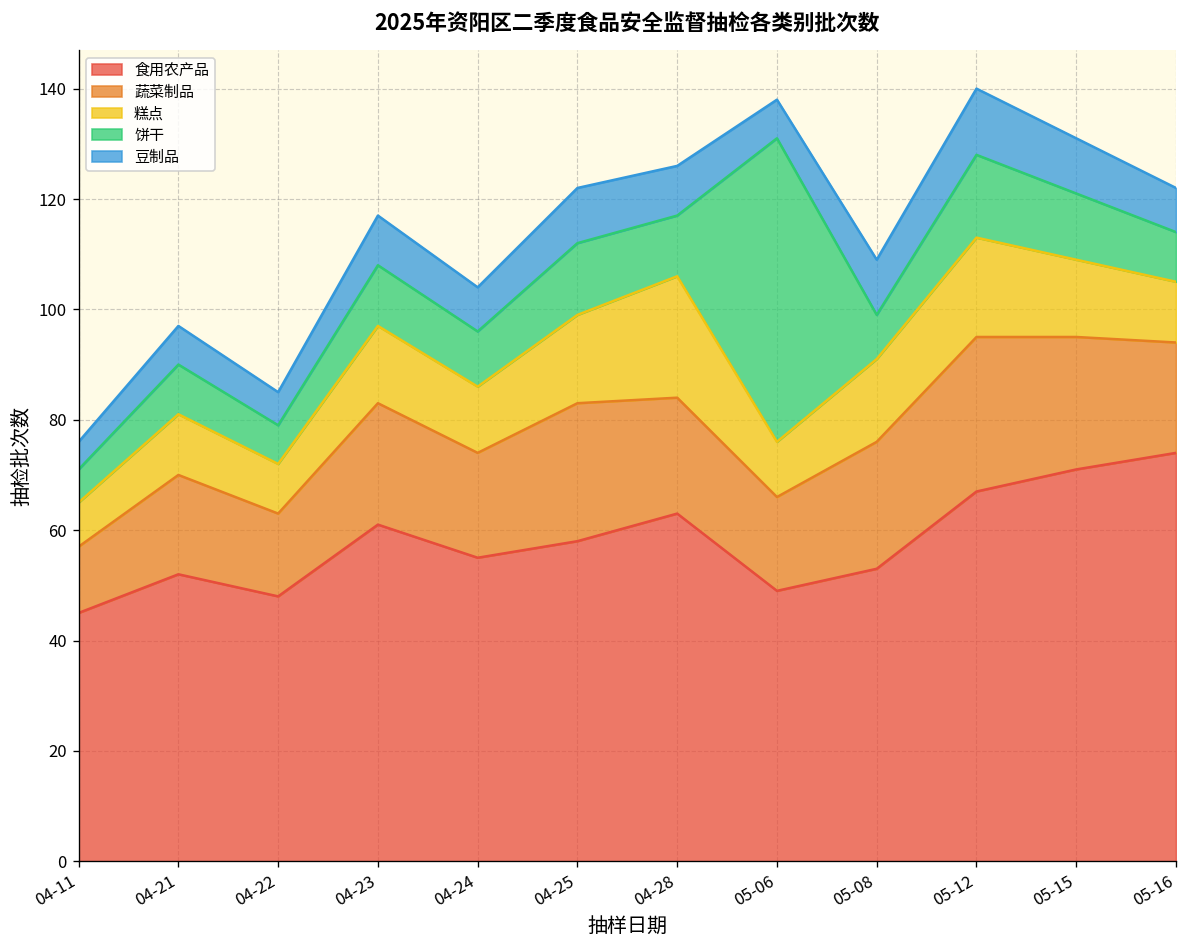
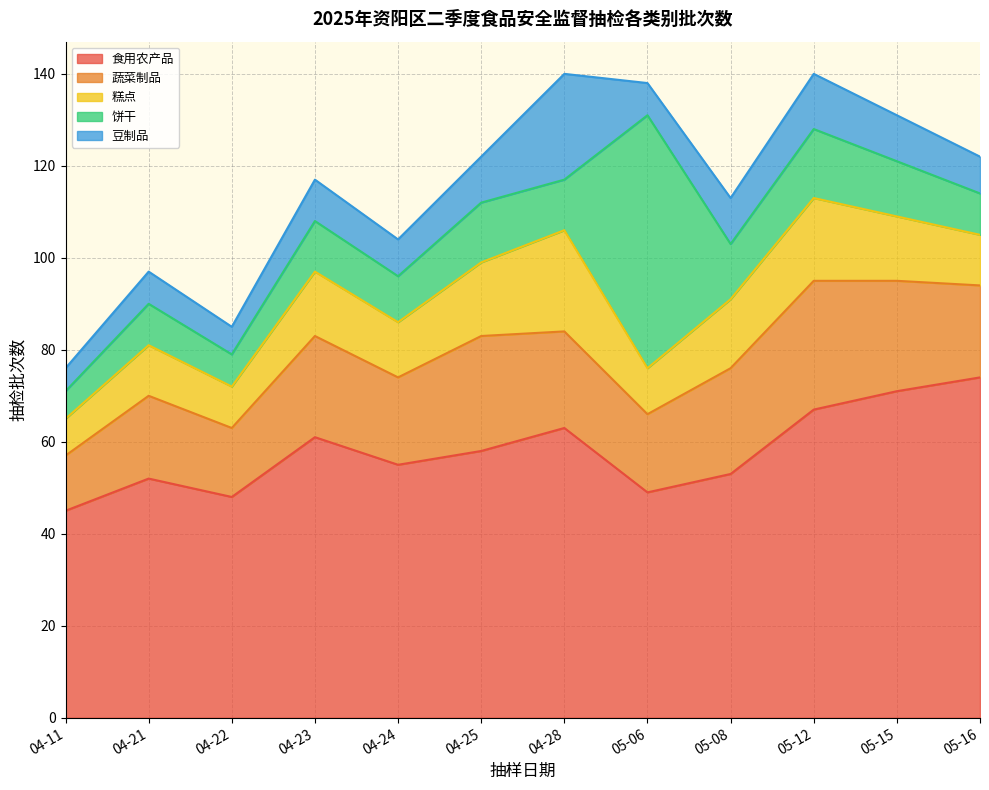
豆制品, 04-28: 9 -> 23
饼干, 05-08: 8 -> 12
